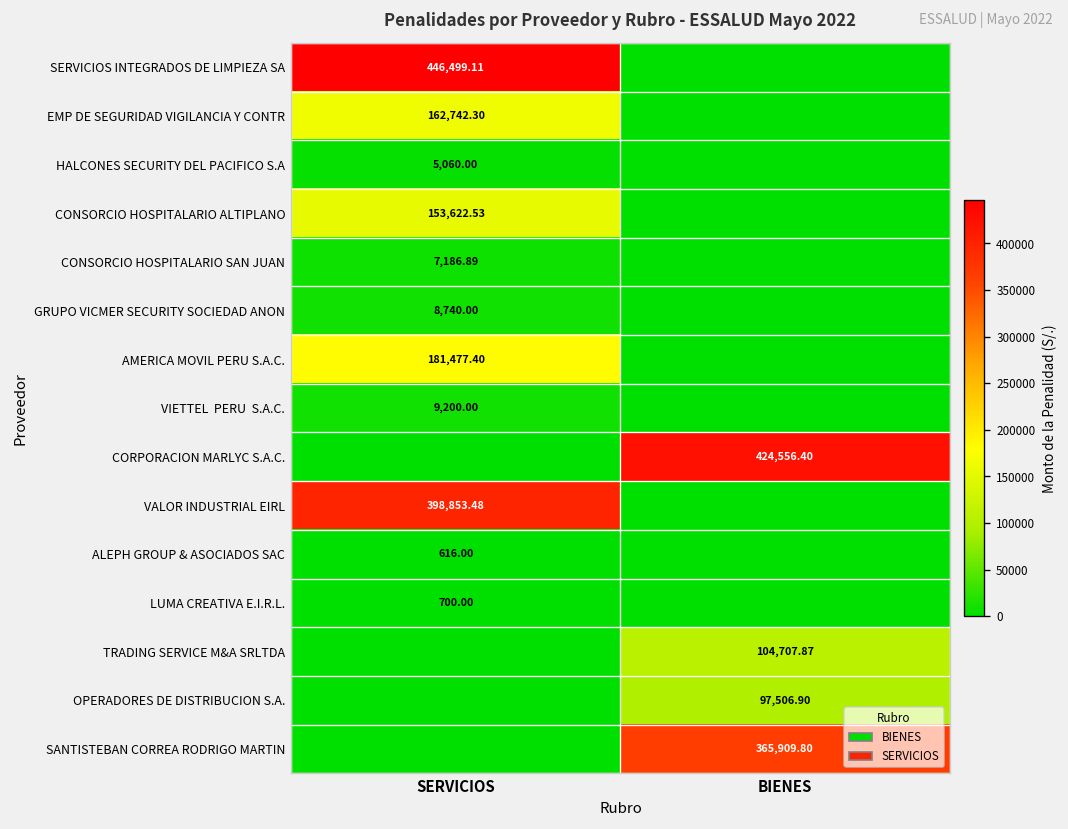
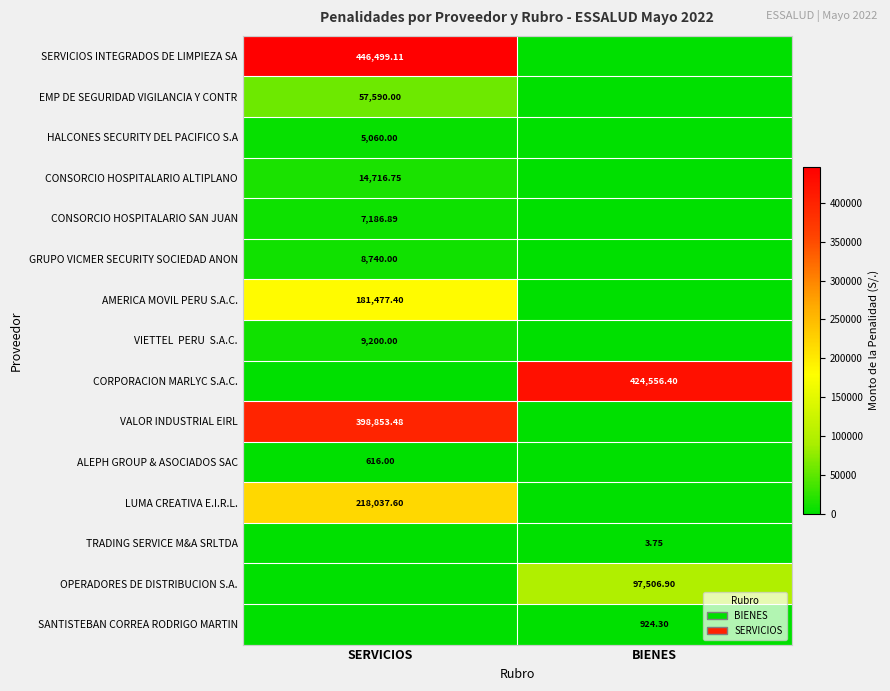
EMP DE SEGURIDAD VIGILANCIA Y CONTR, SERVICIOS: 162,742.30 -> 57,590.00
CONSORCIO HOSPITALARIO ALTIPLANO, SERVICIOS: 153,622.53 -> 14,716.75
LUMA CREATIVA E.I.R.L., SERVICIOS: 700.00 -> 218,037.60
TRADING SERVICE M&A SRLTDA, BIENES: 104,707.87 -> 3.75
SANTISTEBAN CORREA RODRIGO MARTIN, BIENES: 365,909.80 -> 924.30
